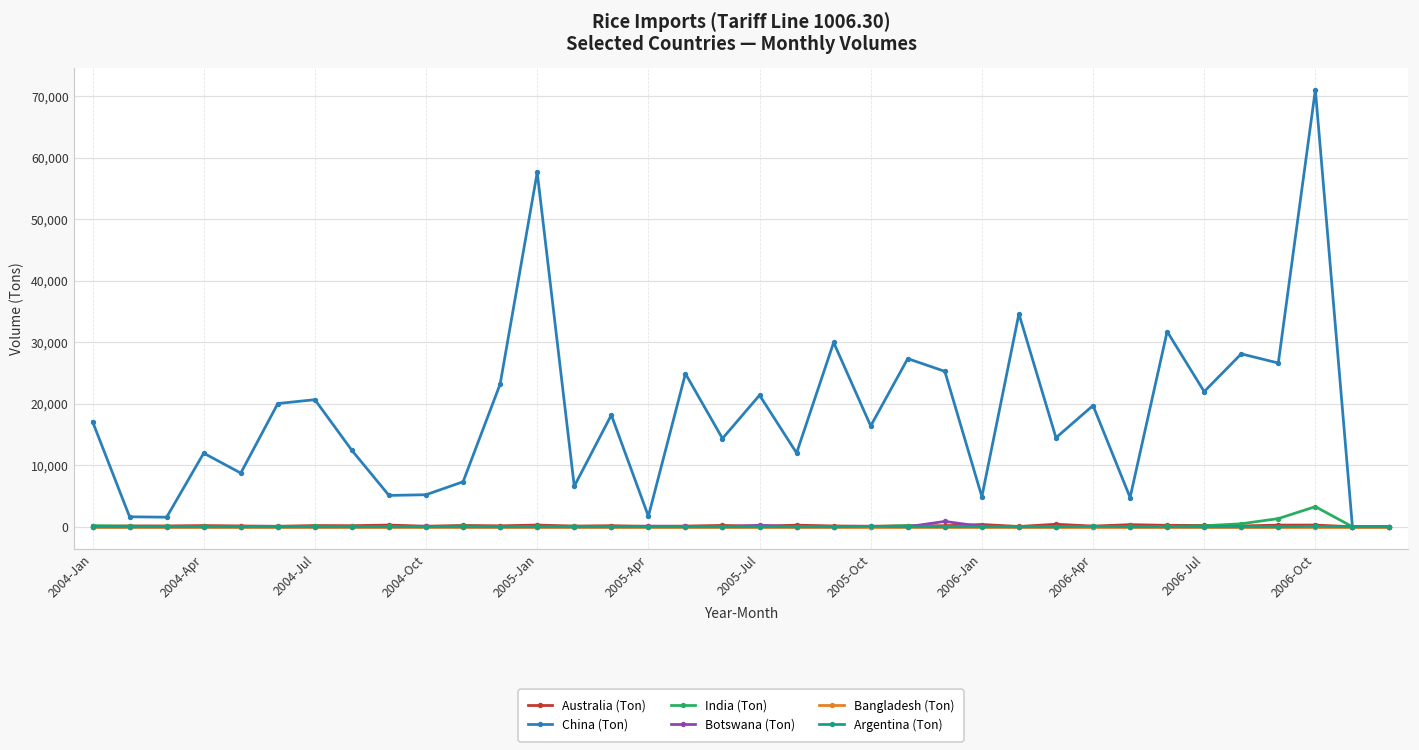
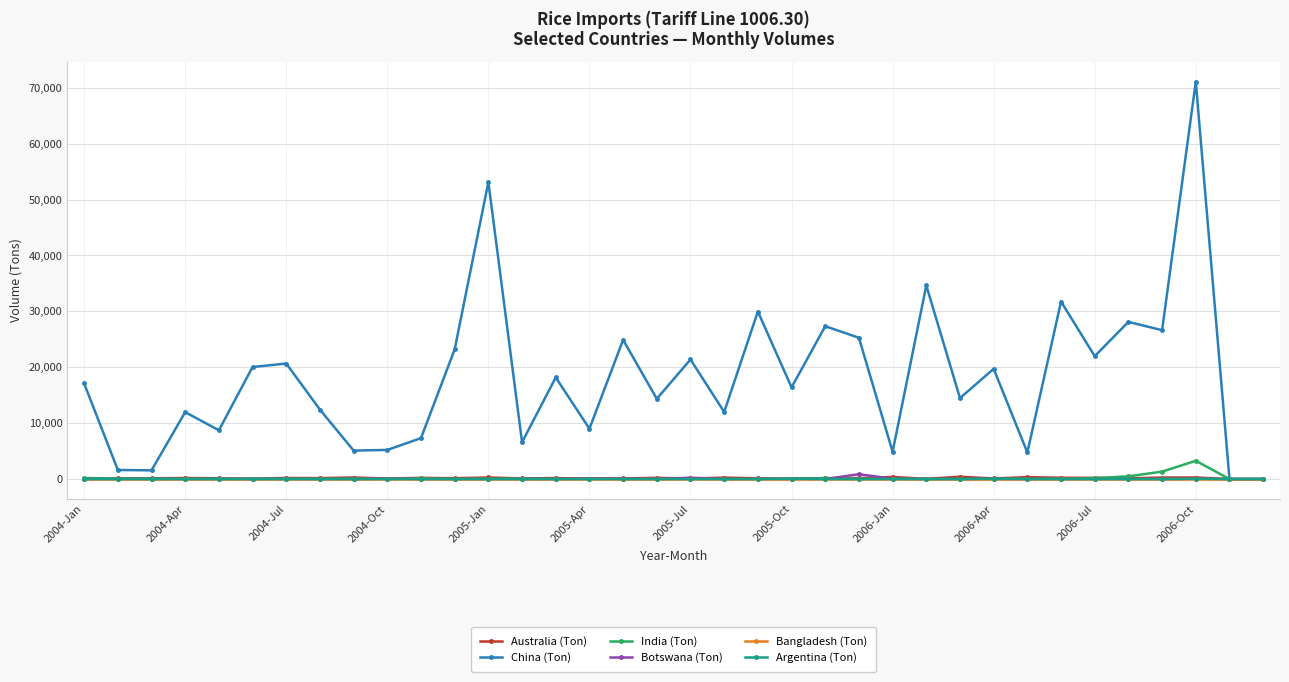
China (Ton), 2005-Jan: 58,000 -> 53,000
China (Ton), 2005-Apr: 2,000 -> 9,000
